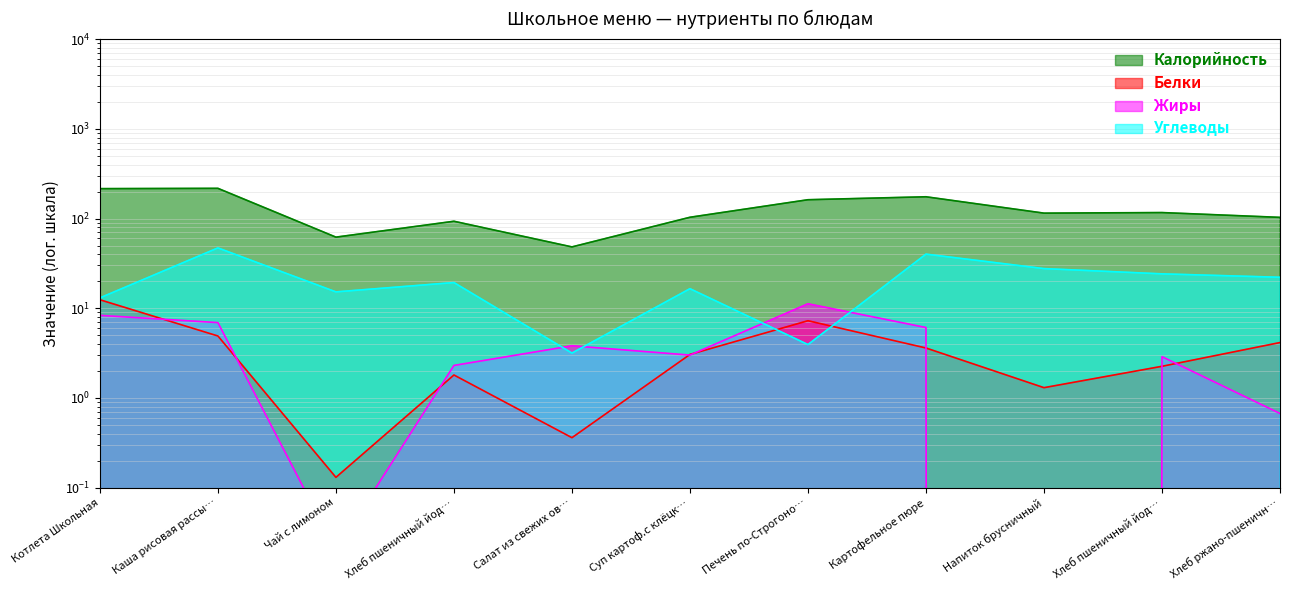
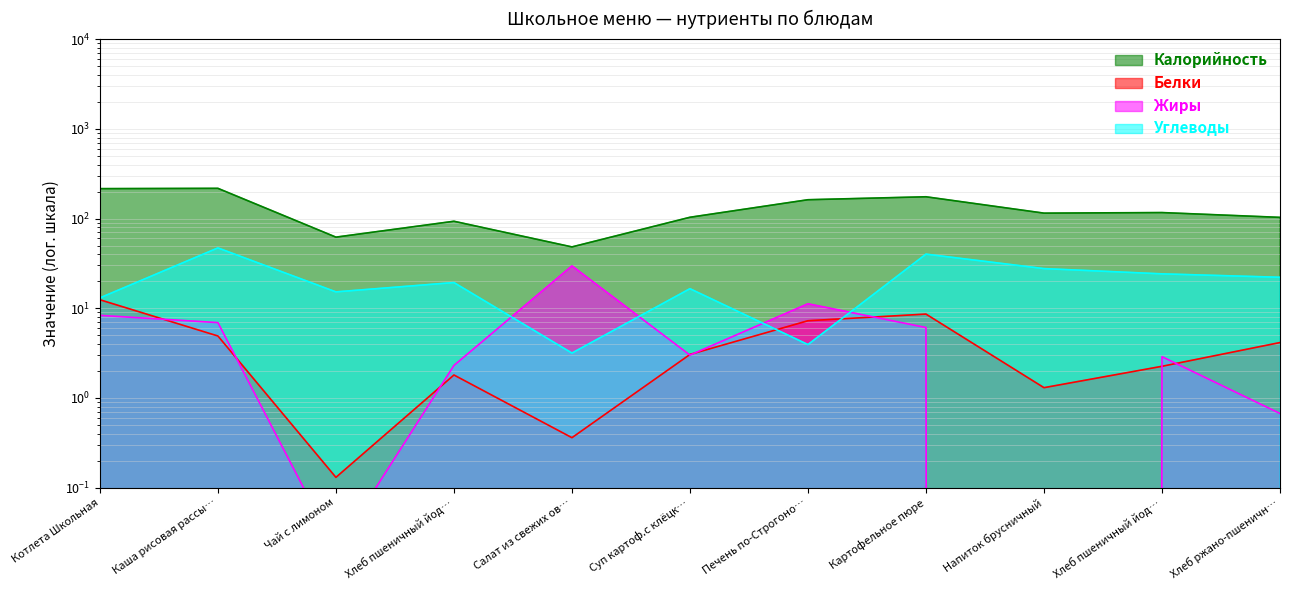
Жиры, Салат из свежих ов…: 3.8 -> 30
Белки, Картофельное пюре: 3.6 -> 9
